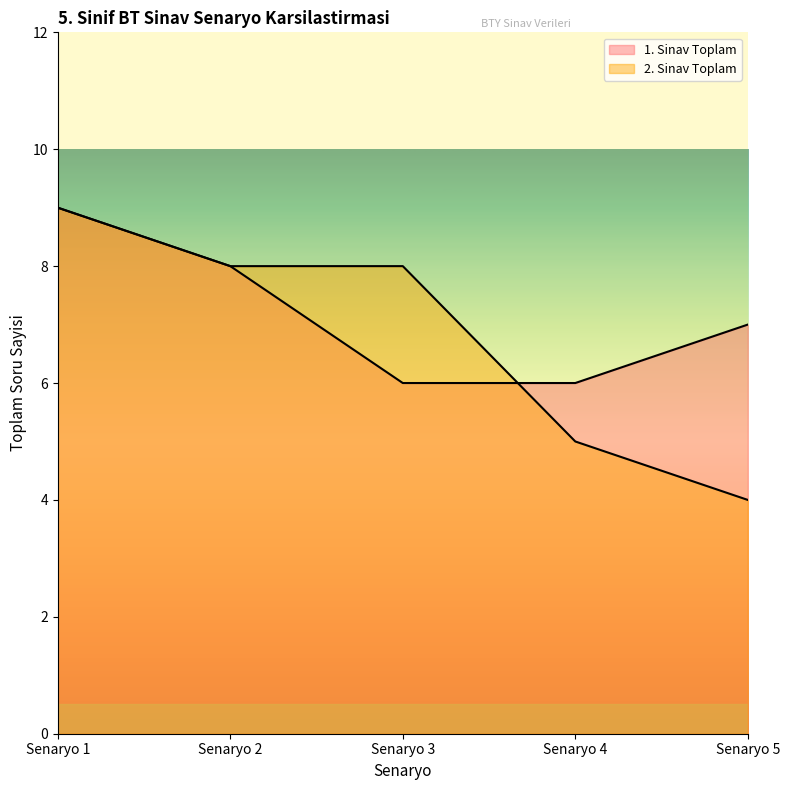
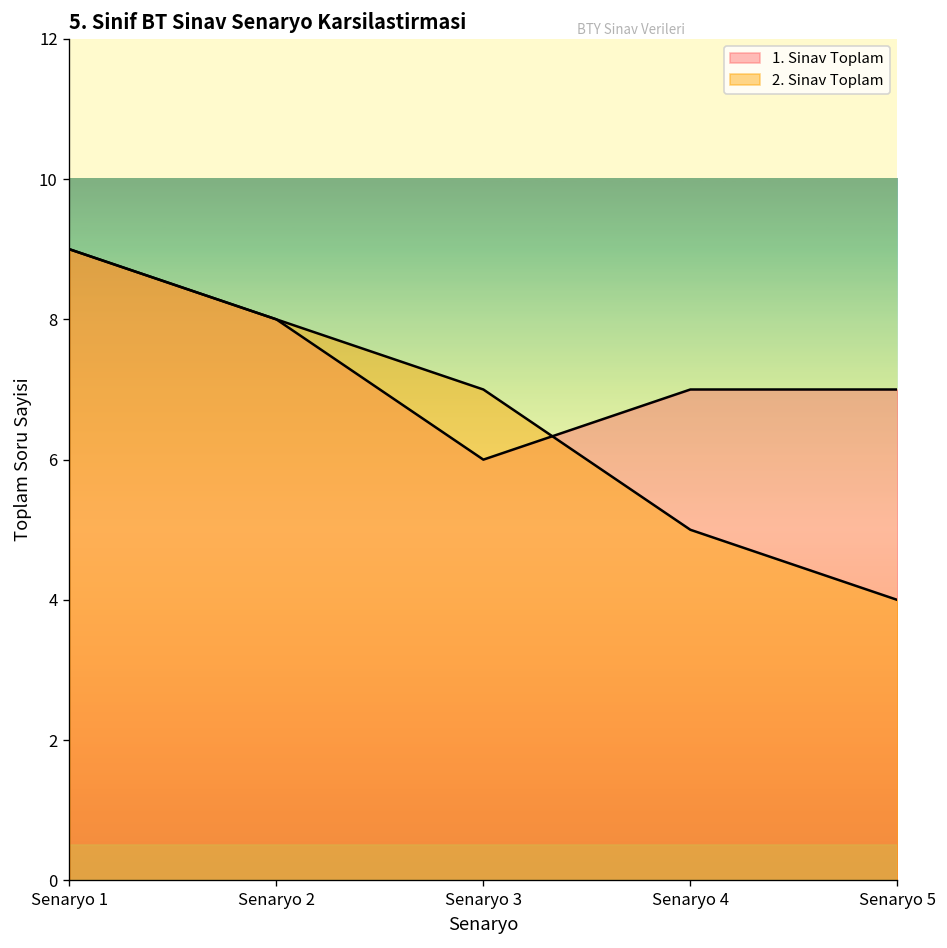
2. Sinav Toplam, Senaryo 3: 8 -> 7
1. Sinav Toplam, Senaryo 4: 6 -> 7
